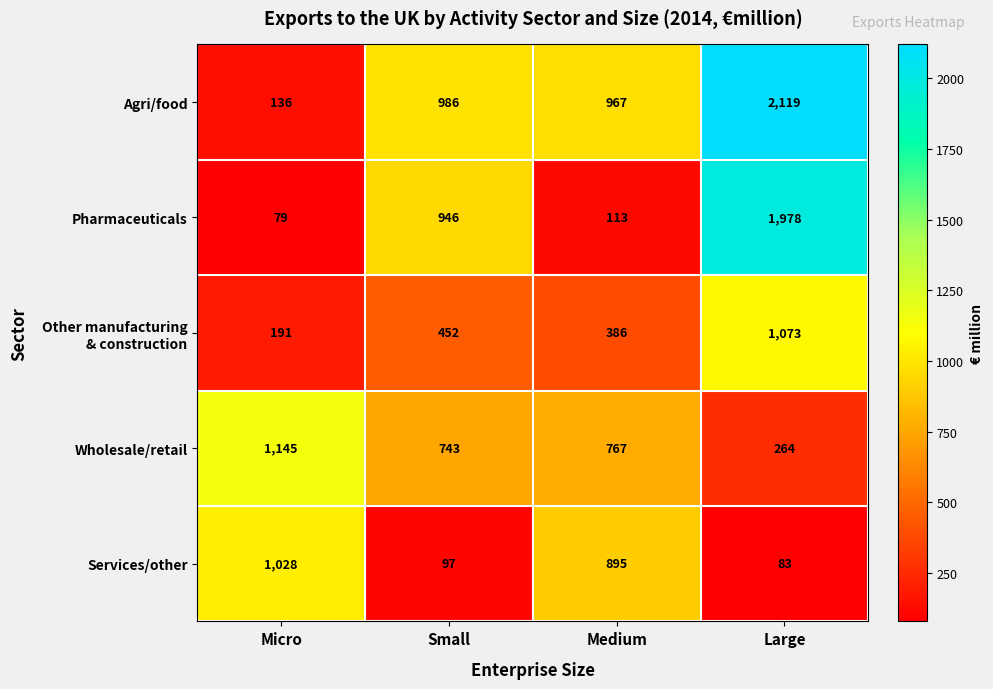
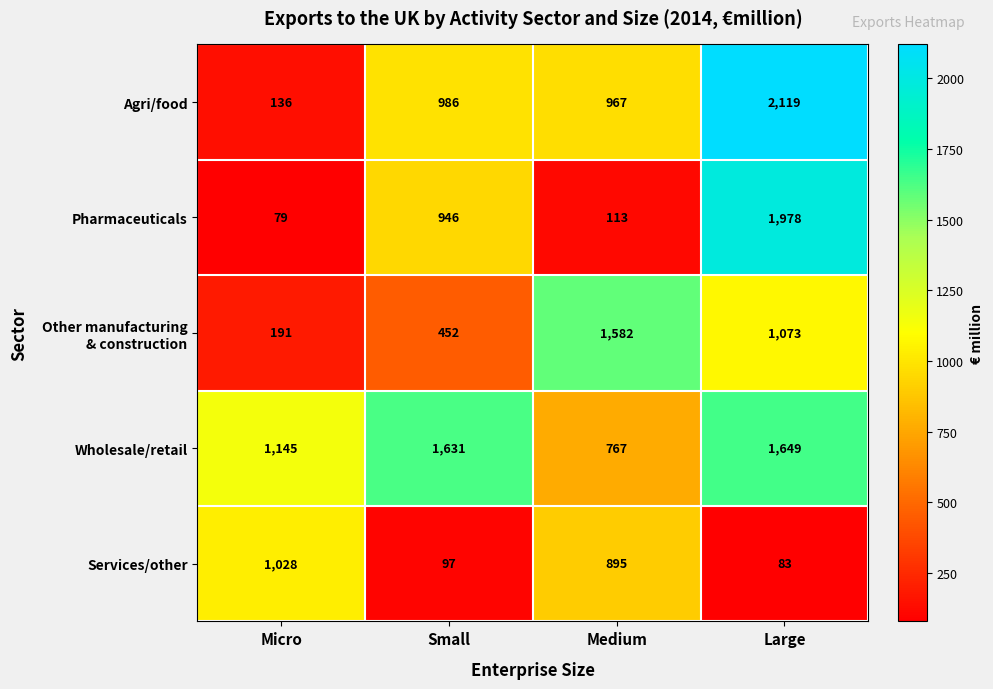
Other manufacturing & construction, Medium: 386 -> 1,582
Wholesale/retail, Small: 743 -> 1,631
Wholesale/retail, Large: 264 -> 1,649
